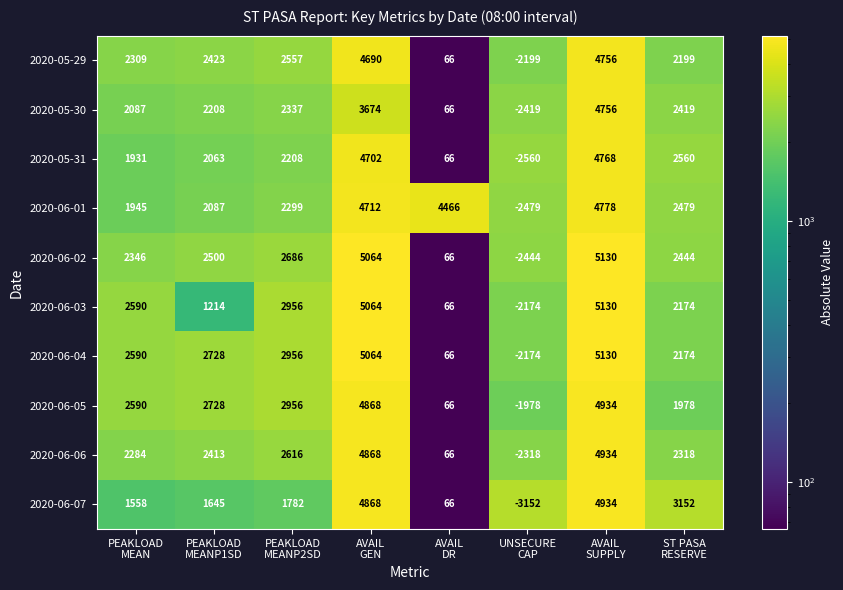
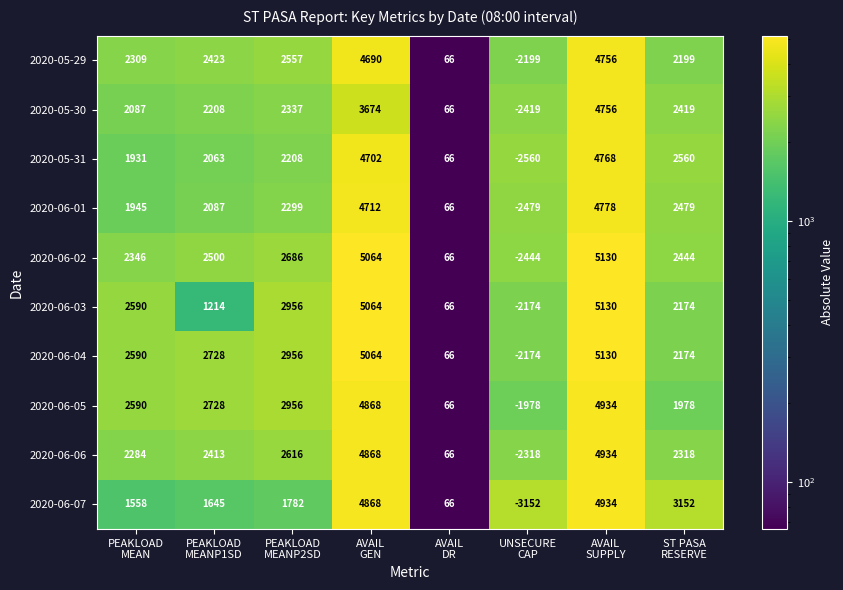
2020-06-01, AVAIL DR: 4466 -> 66
